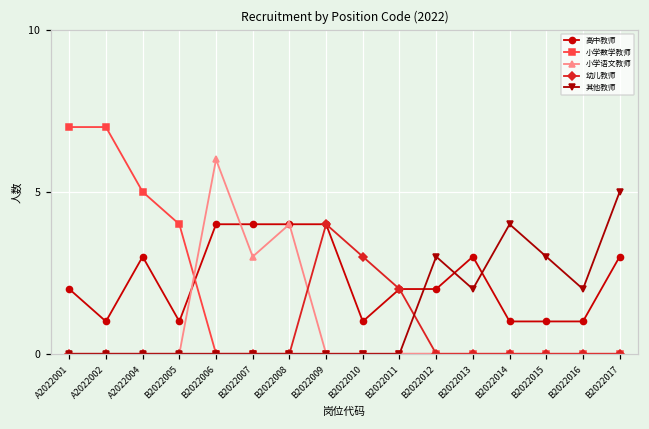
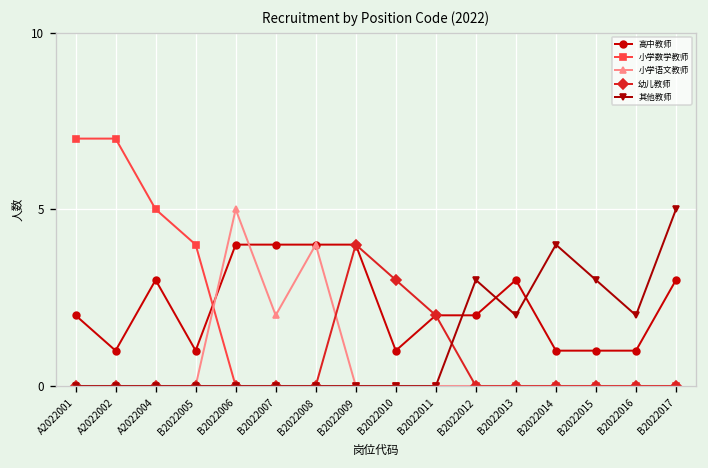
小学语文教师, B2022006: 6 -> 5
小学语文教师, B2022007: 3 -> 2
